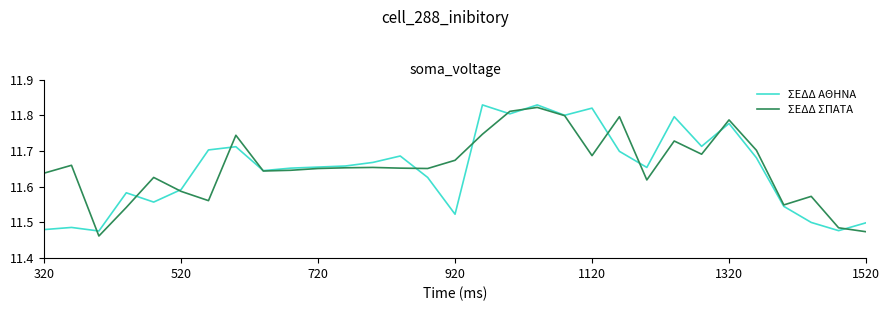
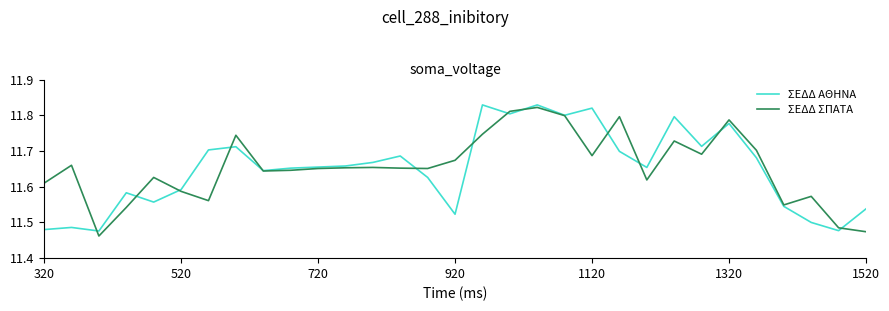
ΣΕΔΔ ΣΠΑΤΑ, 320: 11.64 -> 11.61
ΣΕΔΔ ΑΘΗΝΑ, 1520: 11.50 -> 11.54
